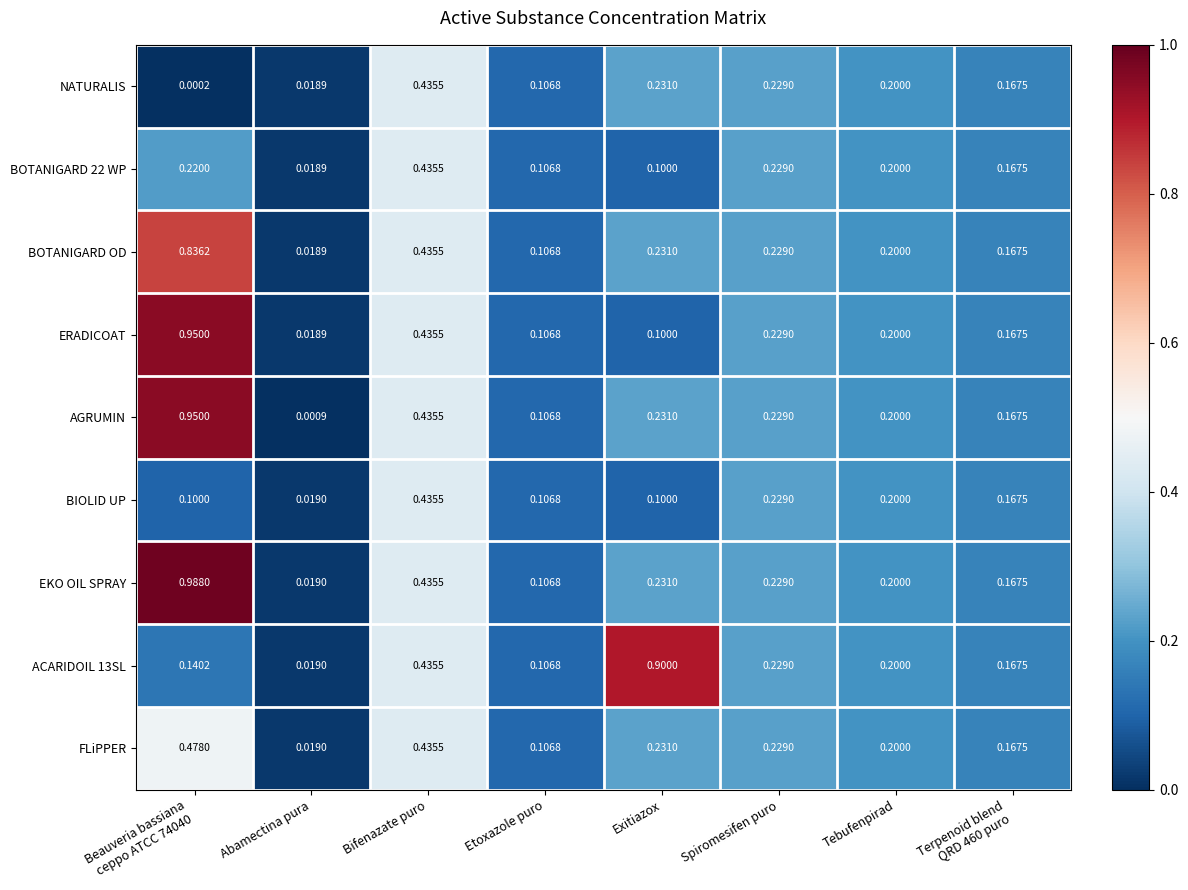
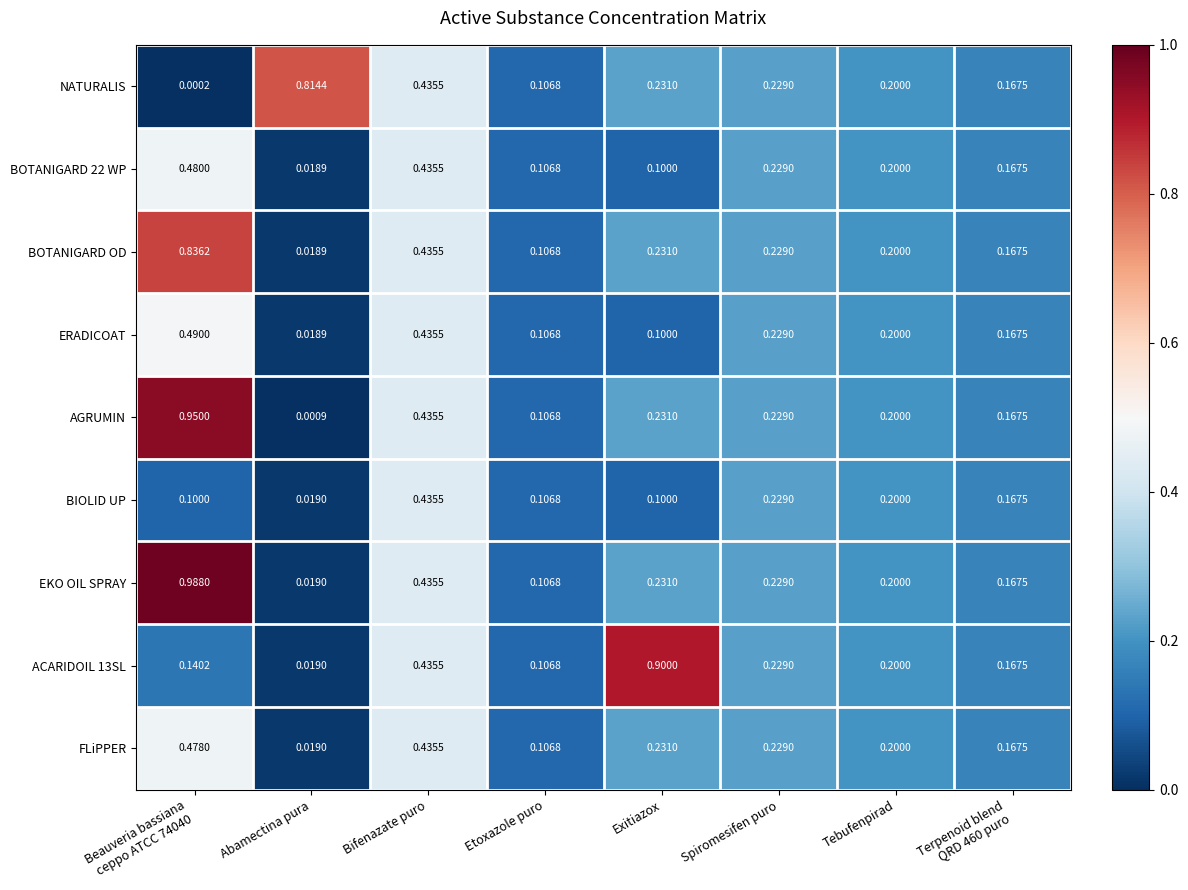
NATURALIS, Abamectina pura: 0.0189 -> 0.8144
BOTANIGARD 22 WP, Beauveria bassiana ceppo ATCC 74040: 0.2200 -> 0.4800
ERADICOAT, Beauveria bassiana ceppo ATCC 74040: 0.9500 -> 0.4900
